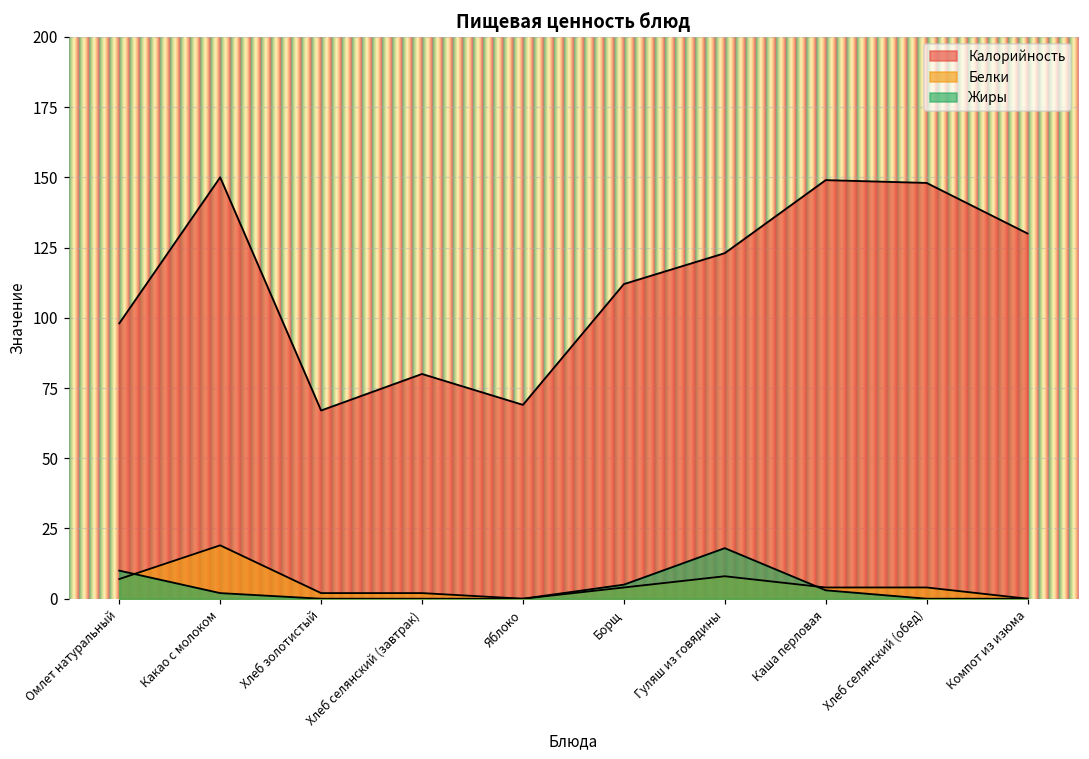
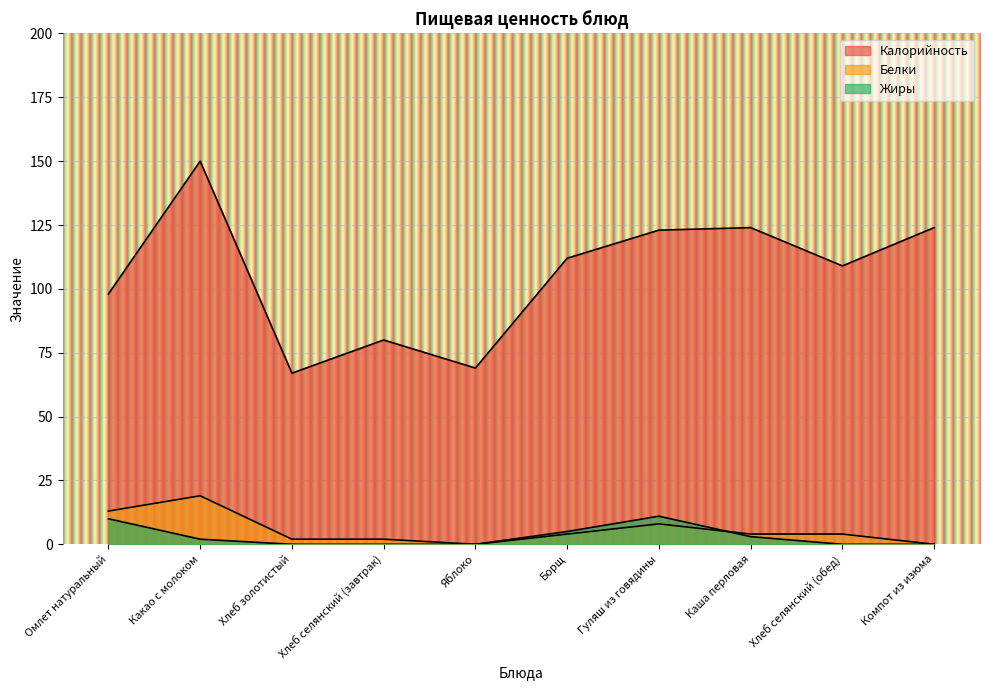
Белки, Омлет натуральный: 7 -> 13
Жиры, Гуляш из говядины: 18 -> 11
Калорийность, Каша перловая: 149 -> 124
Калорийность, Хлеб селянский (обед): 148 -> 109
Калорийность, Компот из изюма: 130 -> 124
